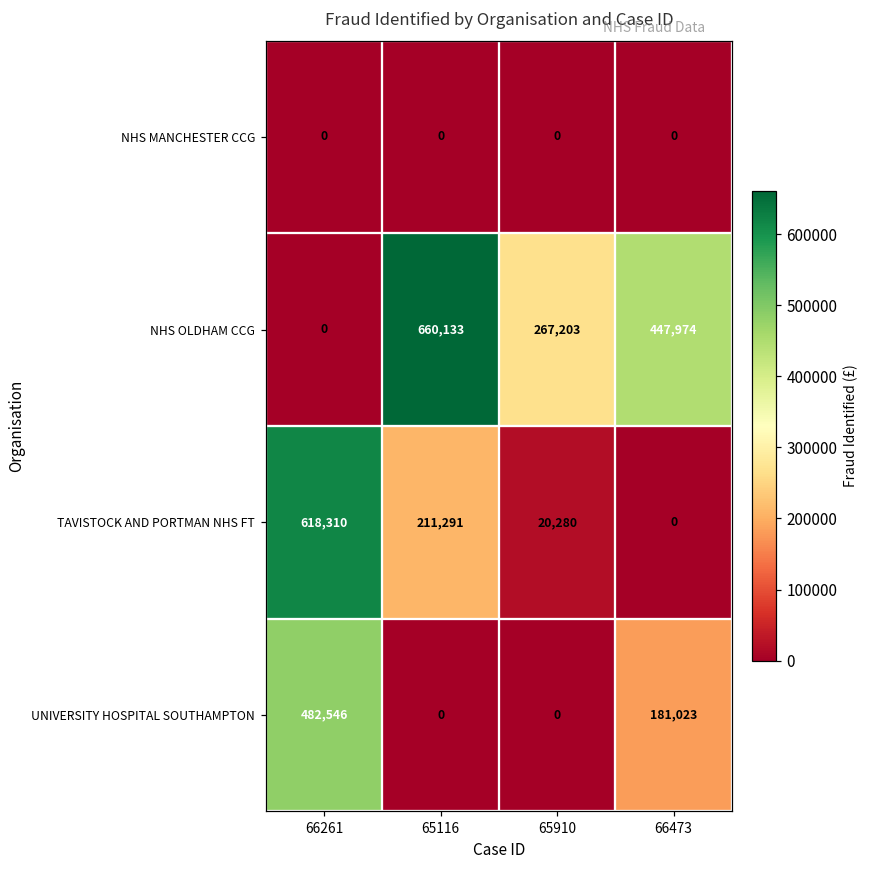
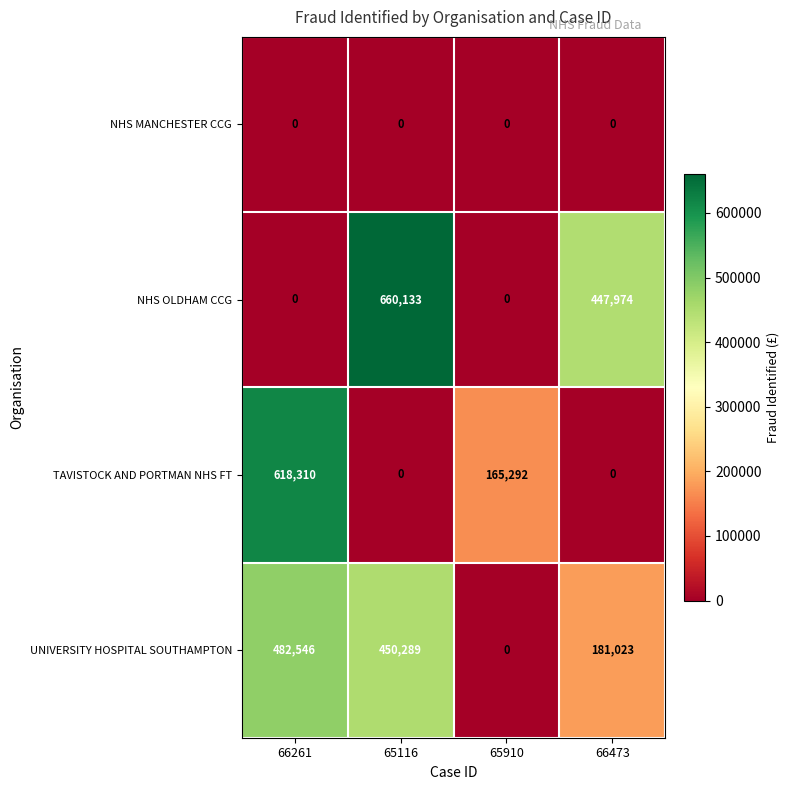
NHS OLDHAM CCG, 65910: 267,203 -> 0
TAVISTOCK AND PORTMAN NHS FT, 65116: 211,291 -> 0
TAVISTOCK AND PORTMAN NHS FT, 65910: 20,280 -> 165,292
UNIVERSITY HOSPITAL SOUTHAMPTON, 65116: 0 -> 450,289
